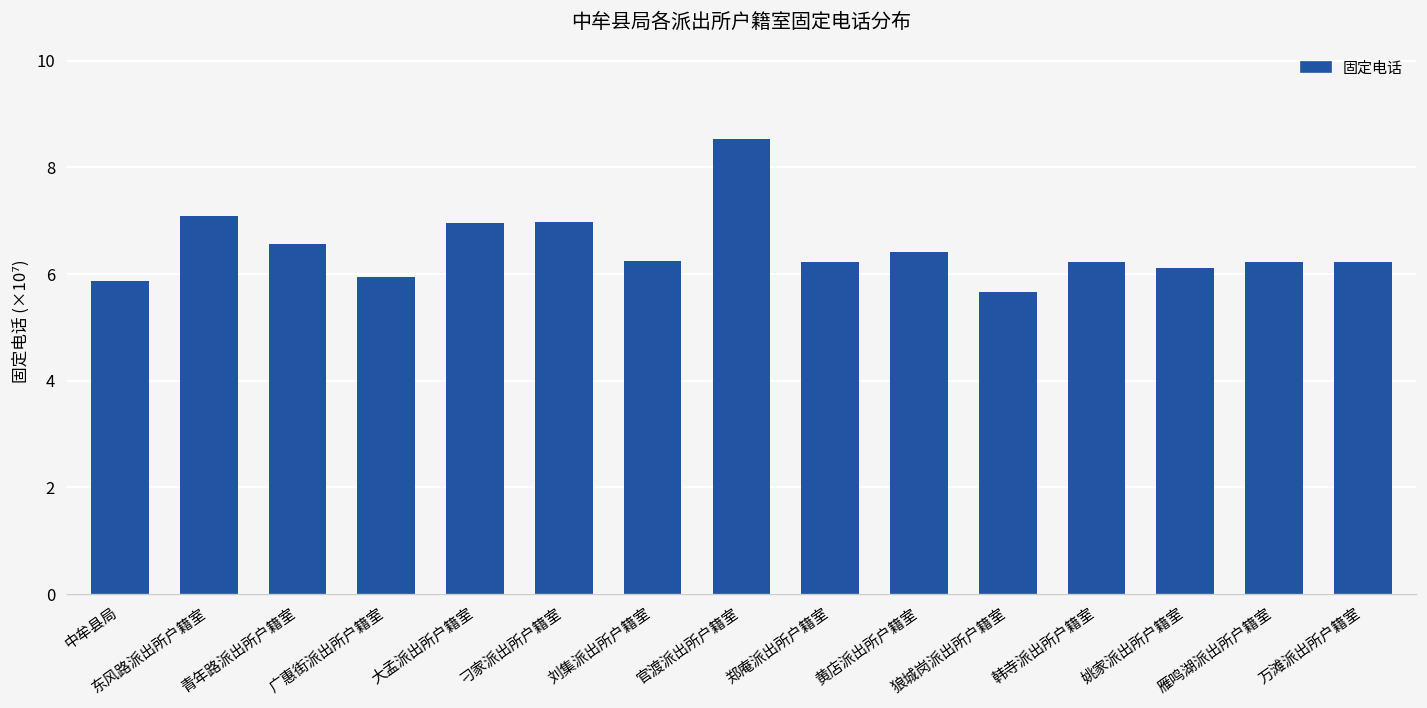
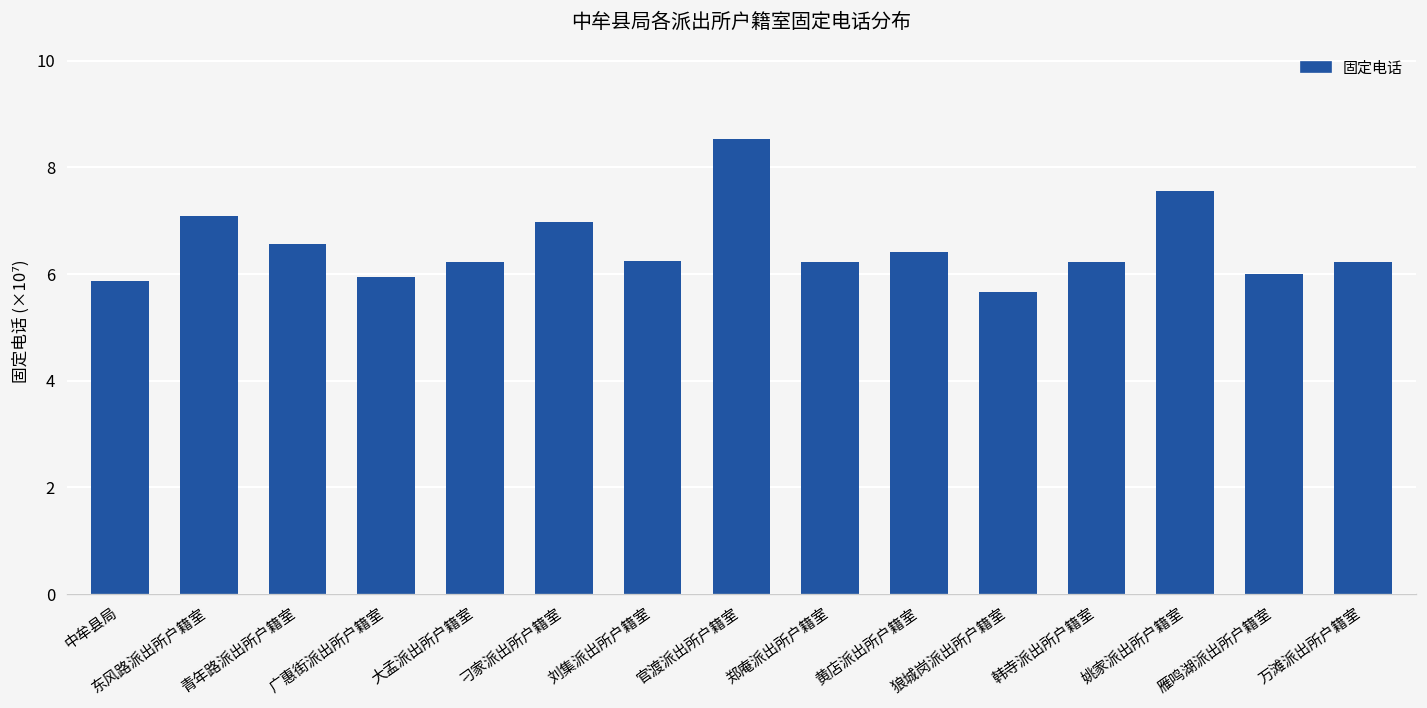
大孟派出所户籍室: 7.0 -> 6.2
姚家派出所户籍室: 6.1 -> 7.6
雁鸣湖派出所户籍室: 6.2 -> 6.0
